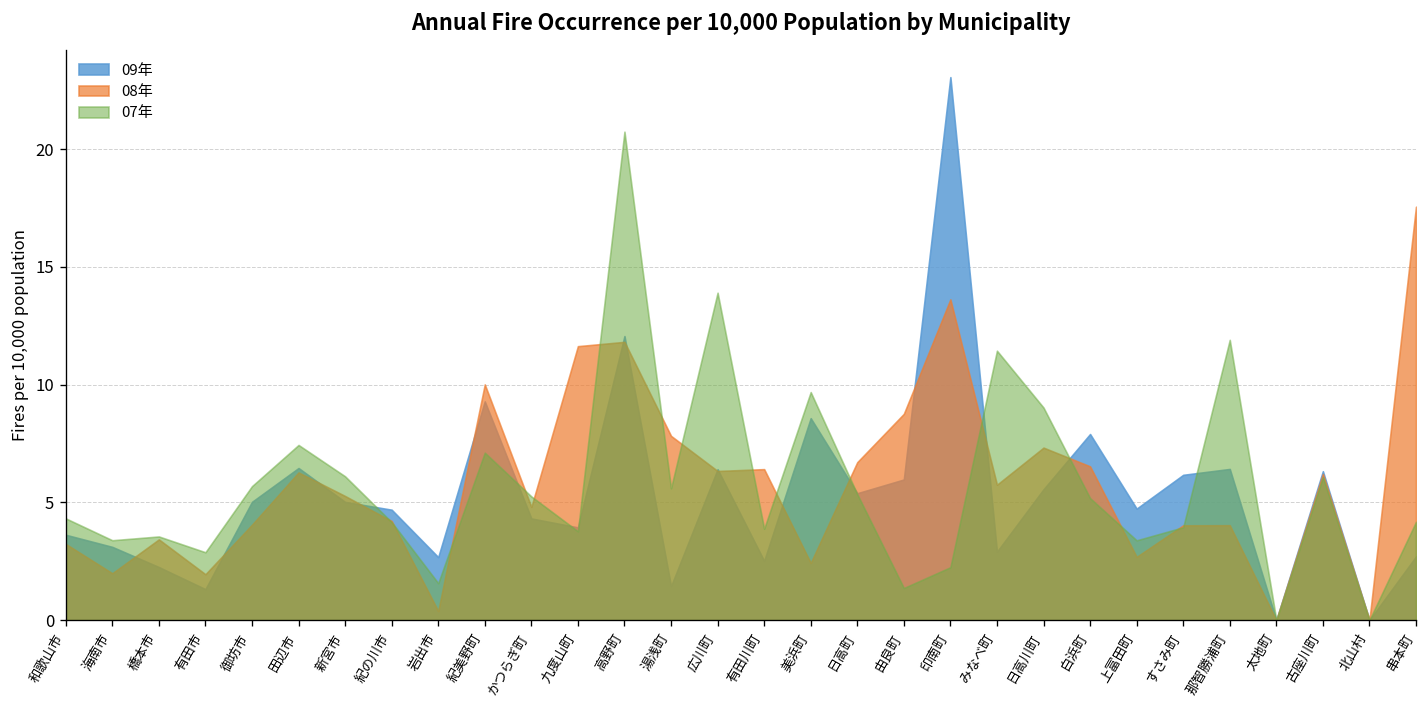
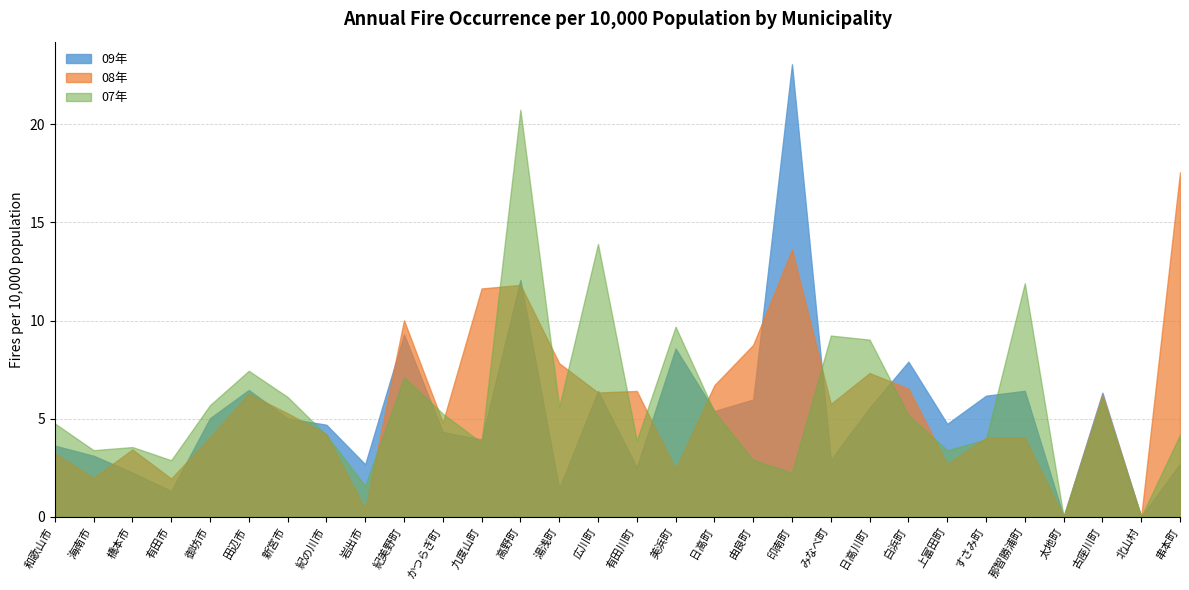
07年, 和歌山市: 4.3 -> 4.8
07年, 由良町: 1.4 -> 2.9
07年, みなべ町: 11.4 -> 9.2
